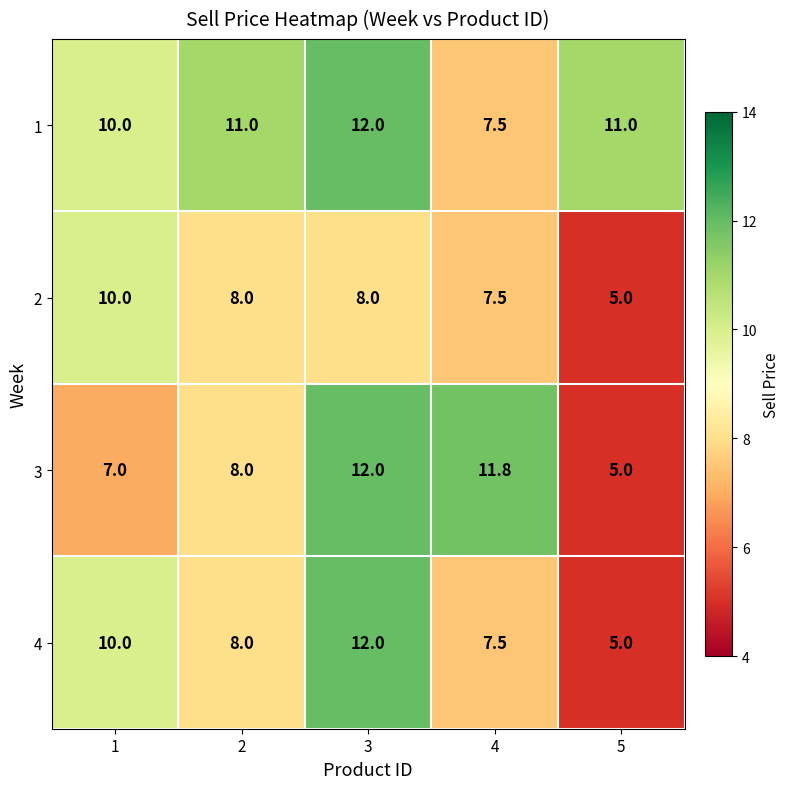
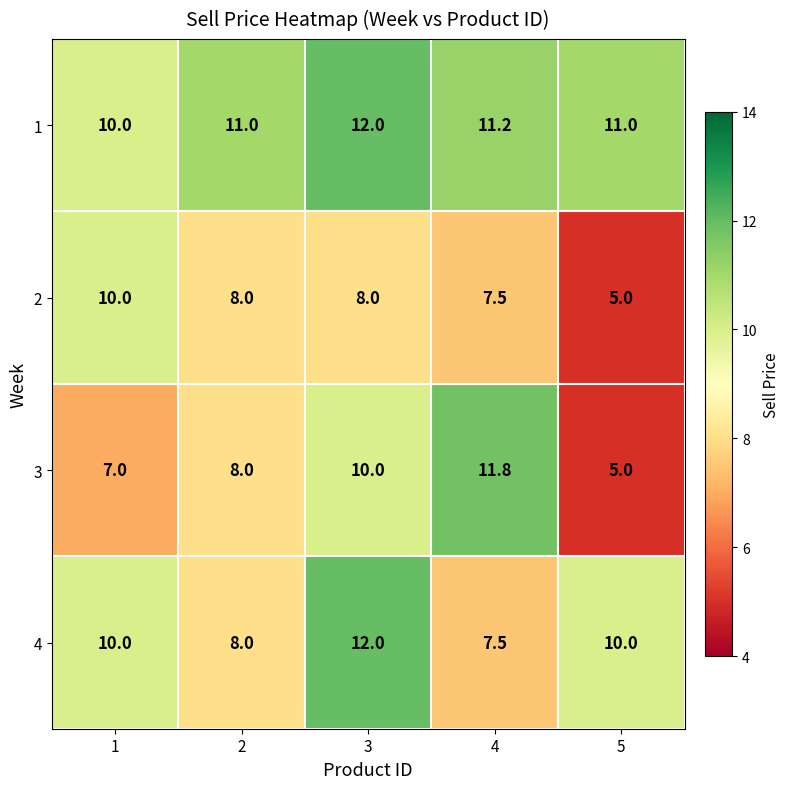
1, 4: 7.5 -> 11.2
3, 3: 12.0 -> 10.0
4, 5: 5.0 -> 10.0
